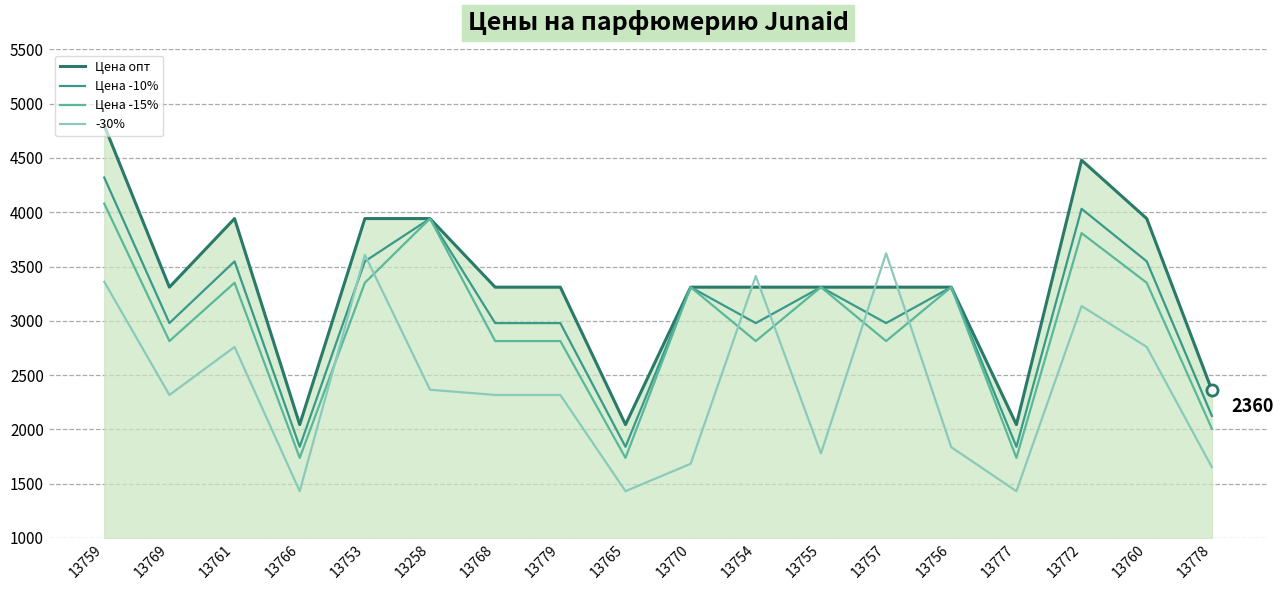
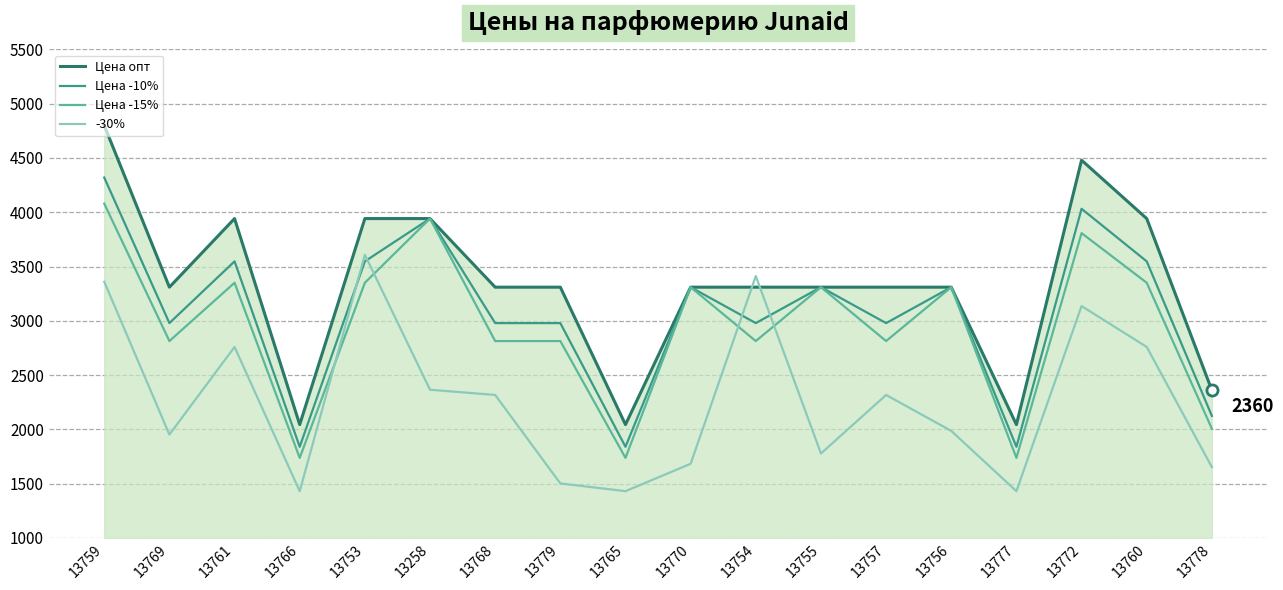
-30%, 13769: 2320 -> 1950
-30%, 13779: 2320 -> 1500
-30%, 13757: 3620 -> 2320
-30%, 13756: 1840 -> 1990
